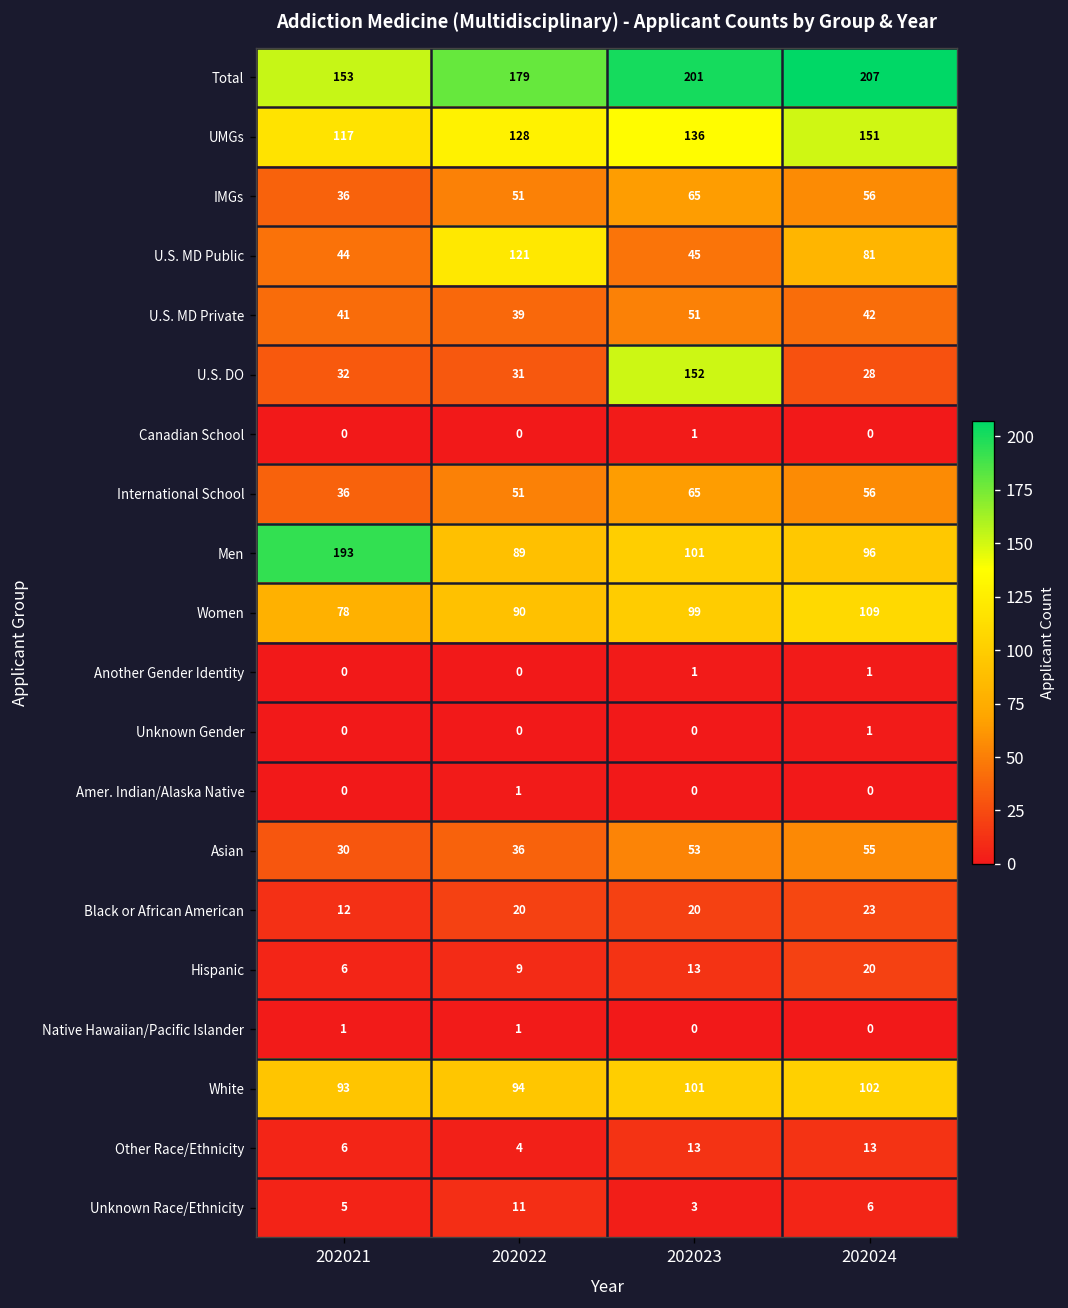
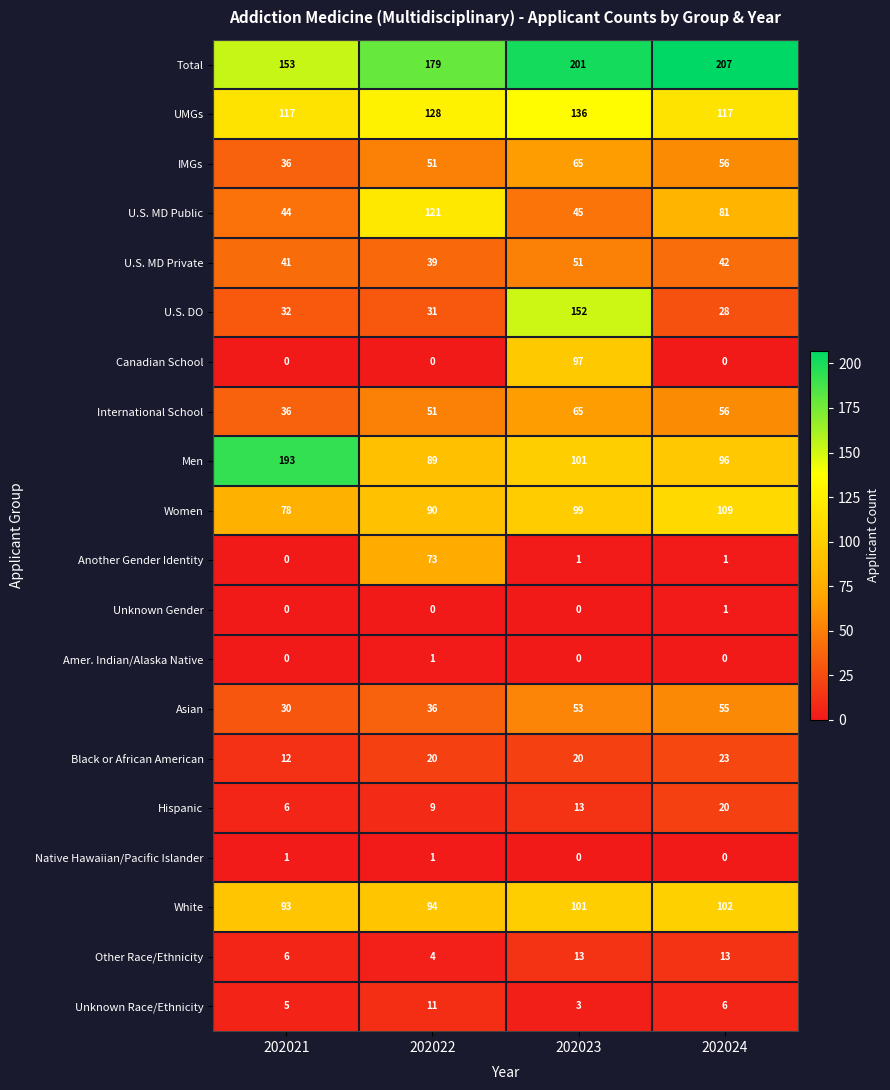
UMGs, 202024: 151 -> 117
Canadian School, 202023: 1 -> 97
Another Gender Identity, 202022: 0 -> 73
